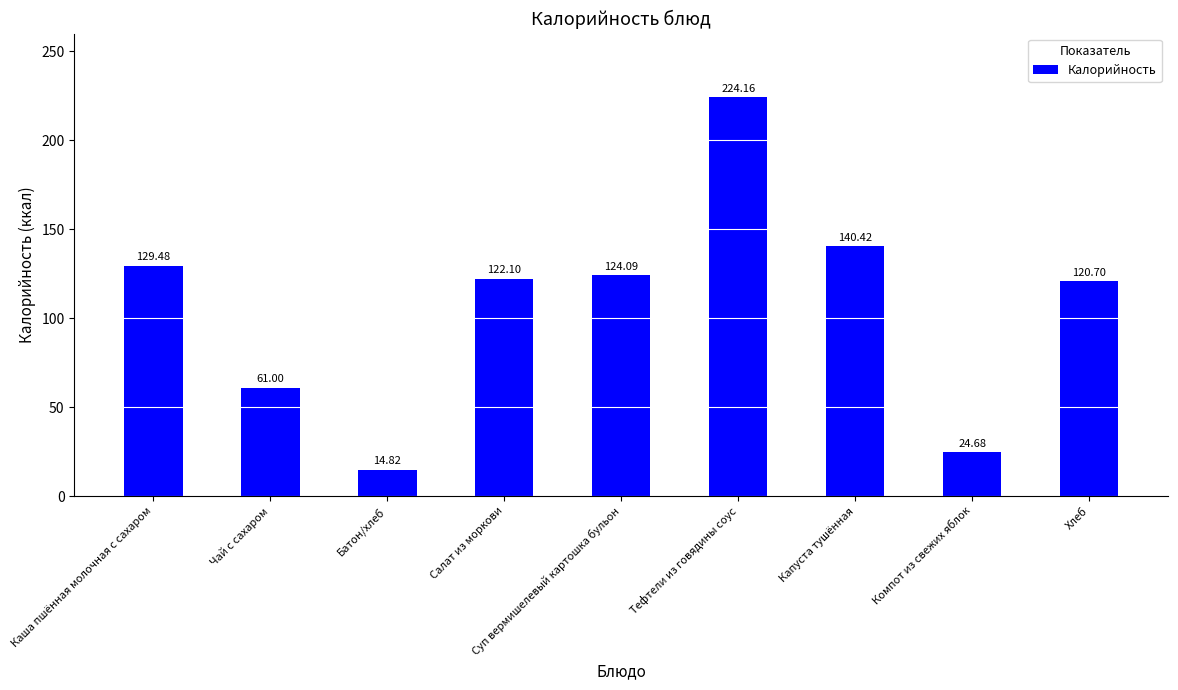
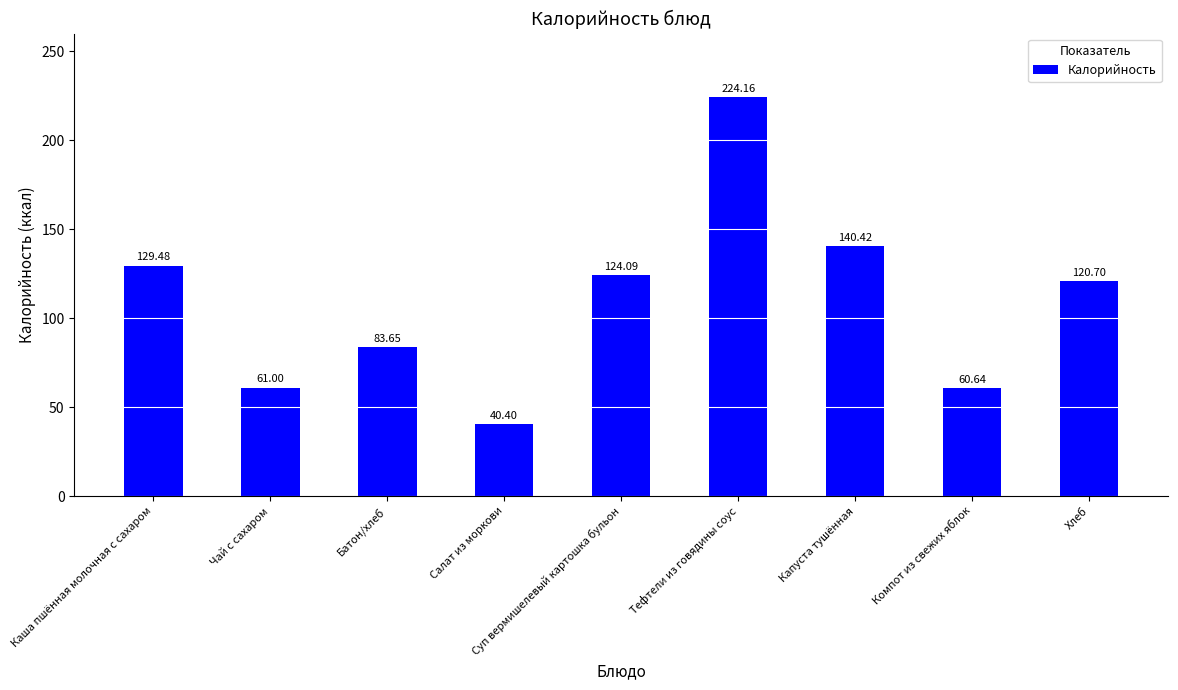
Батон/хлеб: 14.82 -> 83.65
Салат из моркови: 122.10 -> 40.40
Компот из свежих яблок: 24.68 -> 60.64
